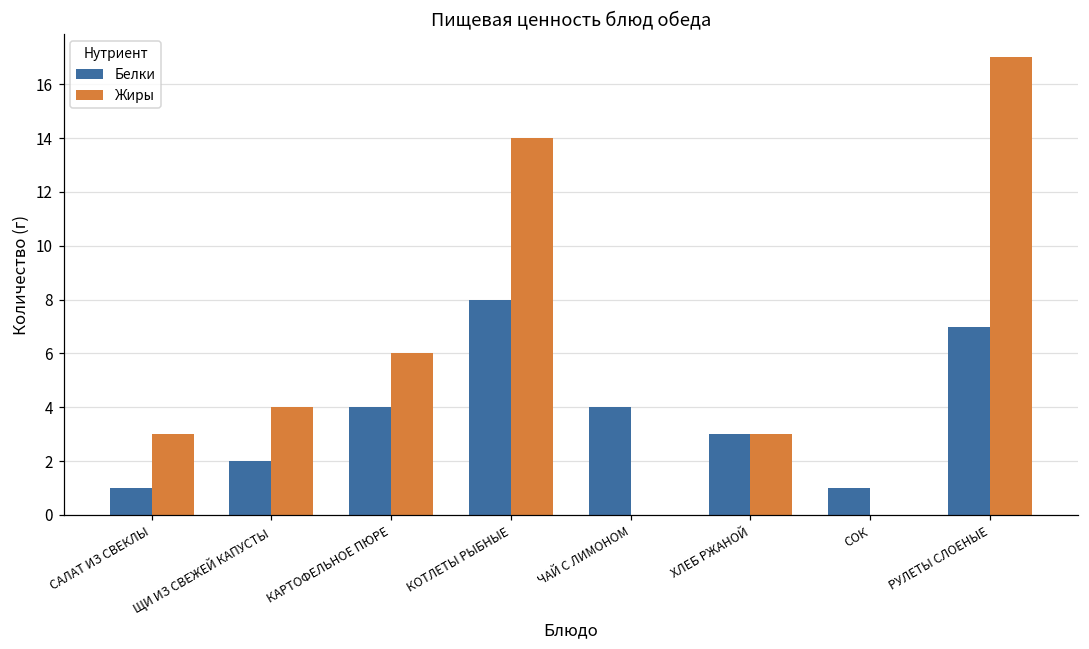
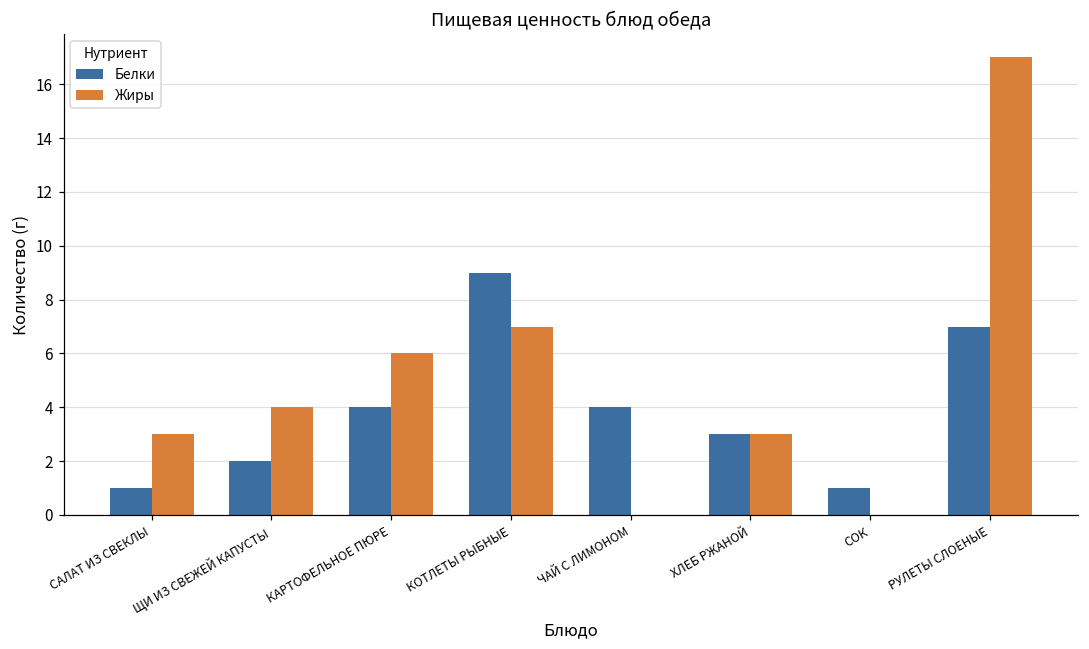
Белки, КОТЛЕТЫ РЫБНЫЕ: 8 -> 9
Жиры, КОТЛЕТЫ РЫБНЫЕ: 14 -> 7
